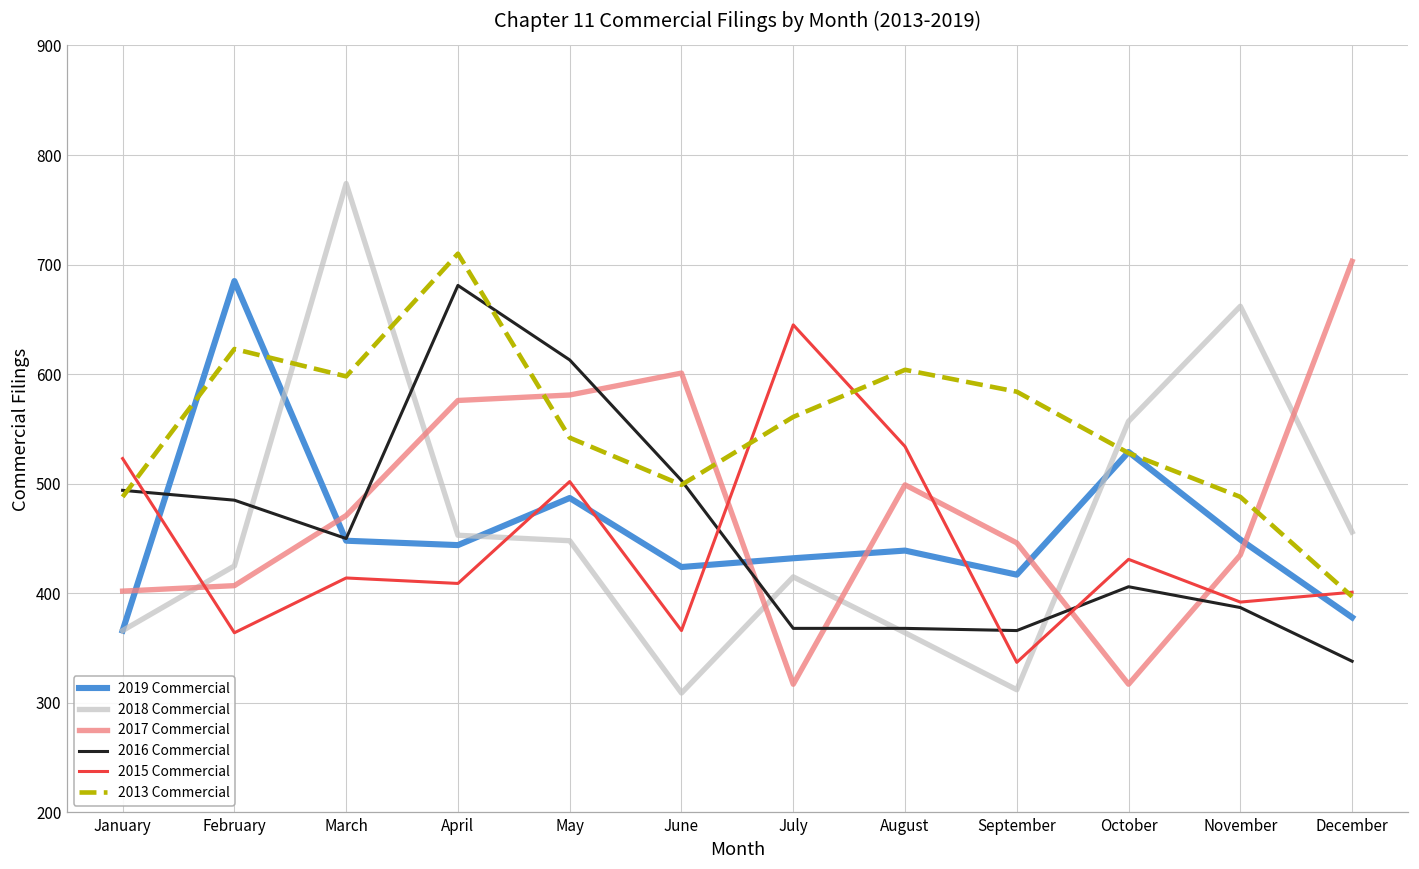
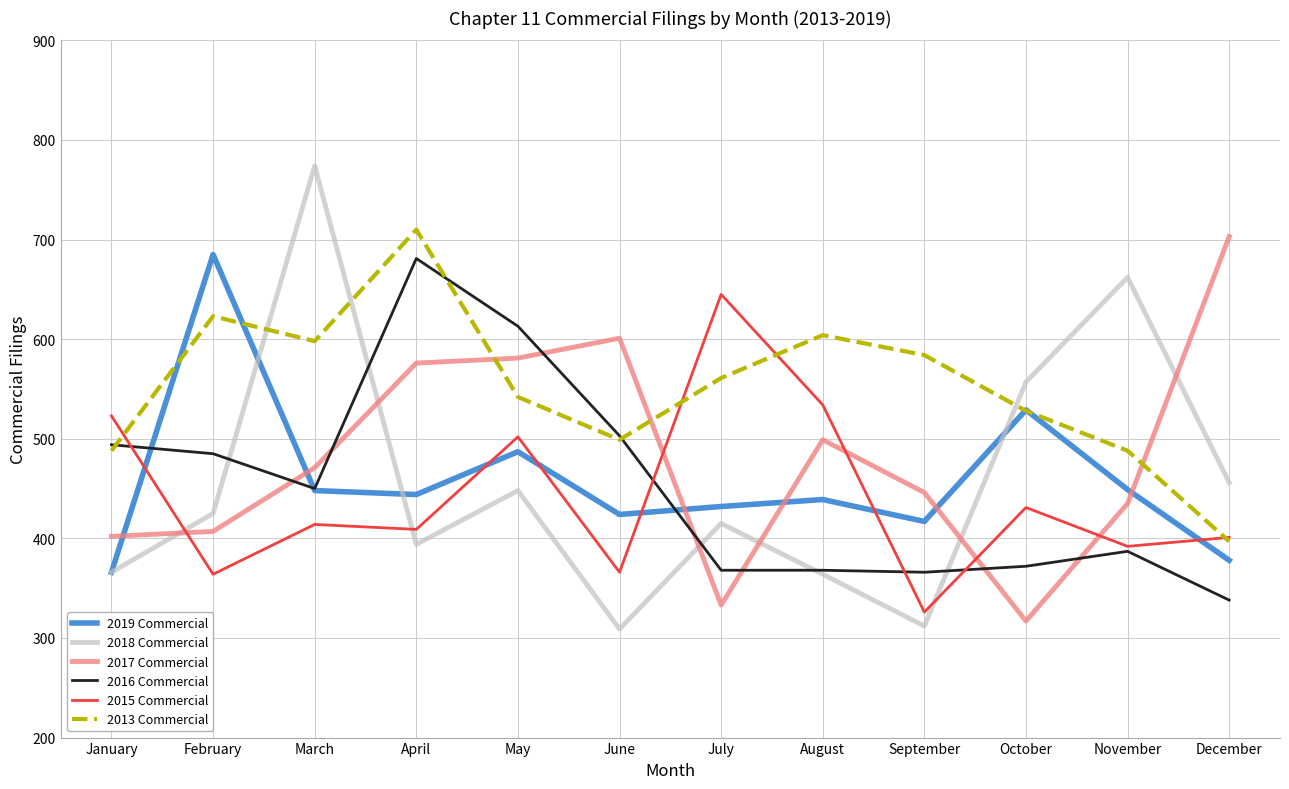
2018 Commercial, April: 450 -> 390
2017 Commercial, July: 320 -> 330
2015 Commercial, September: 340 -> 330
2016 Commercial, October: 410 -> 370
